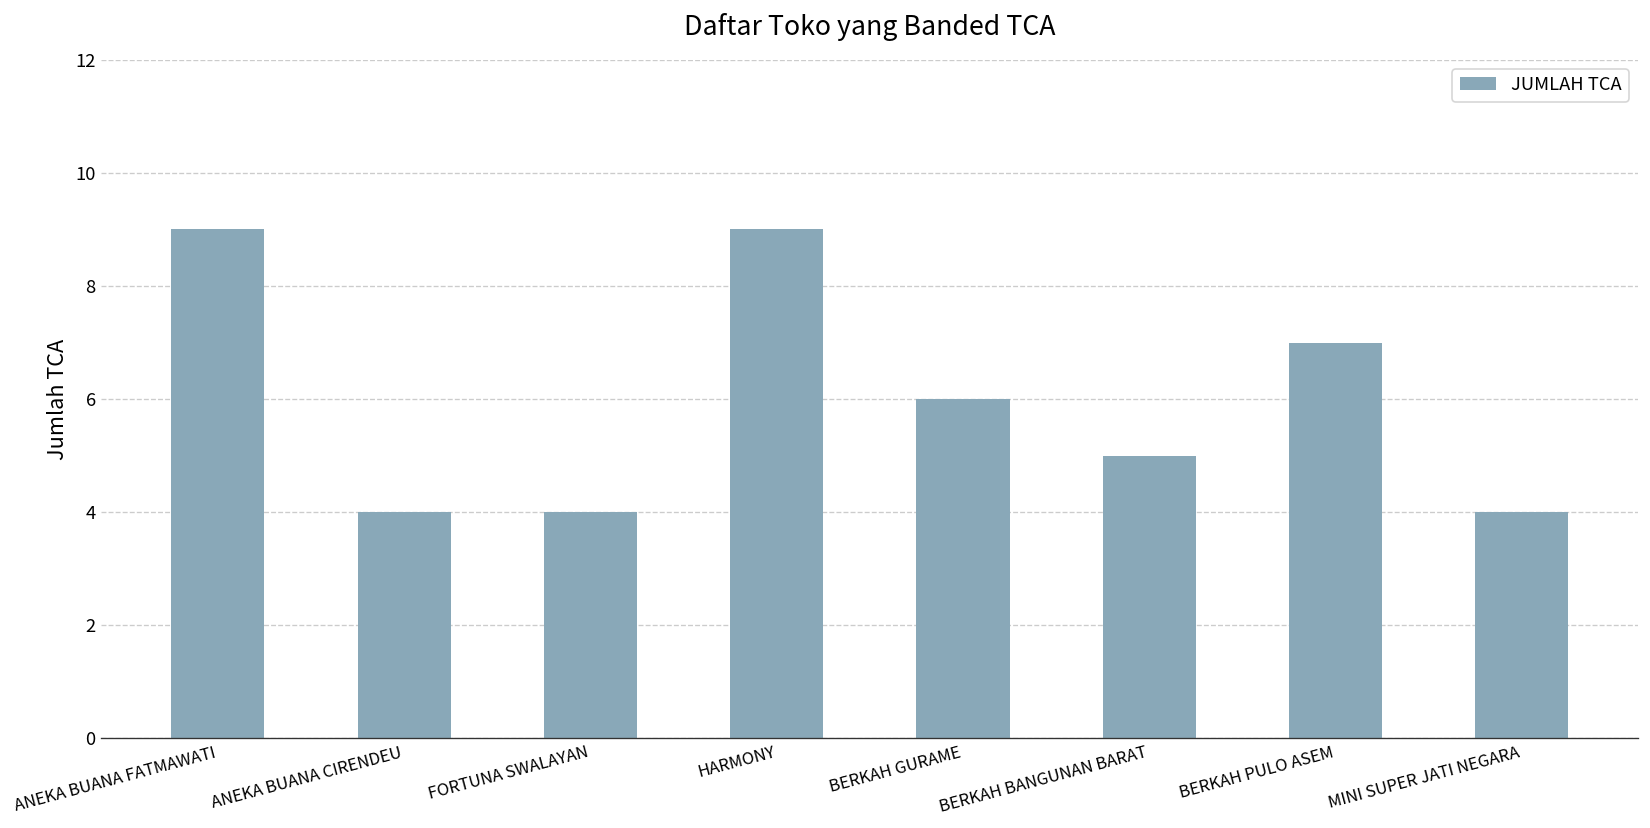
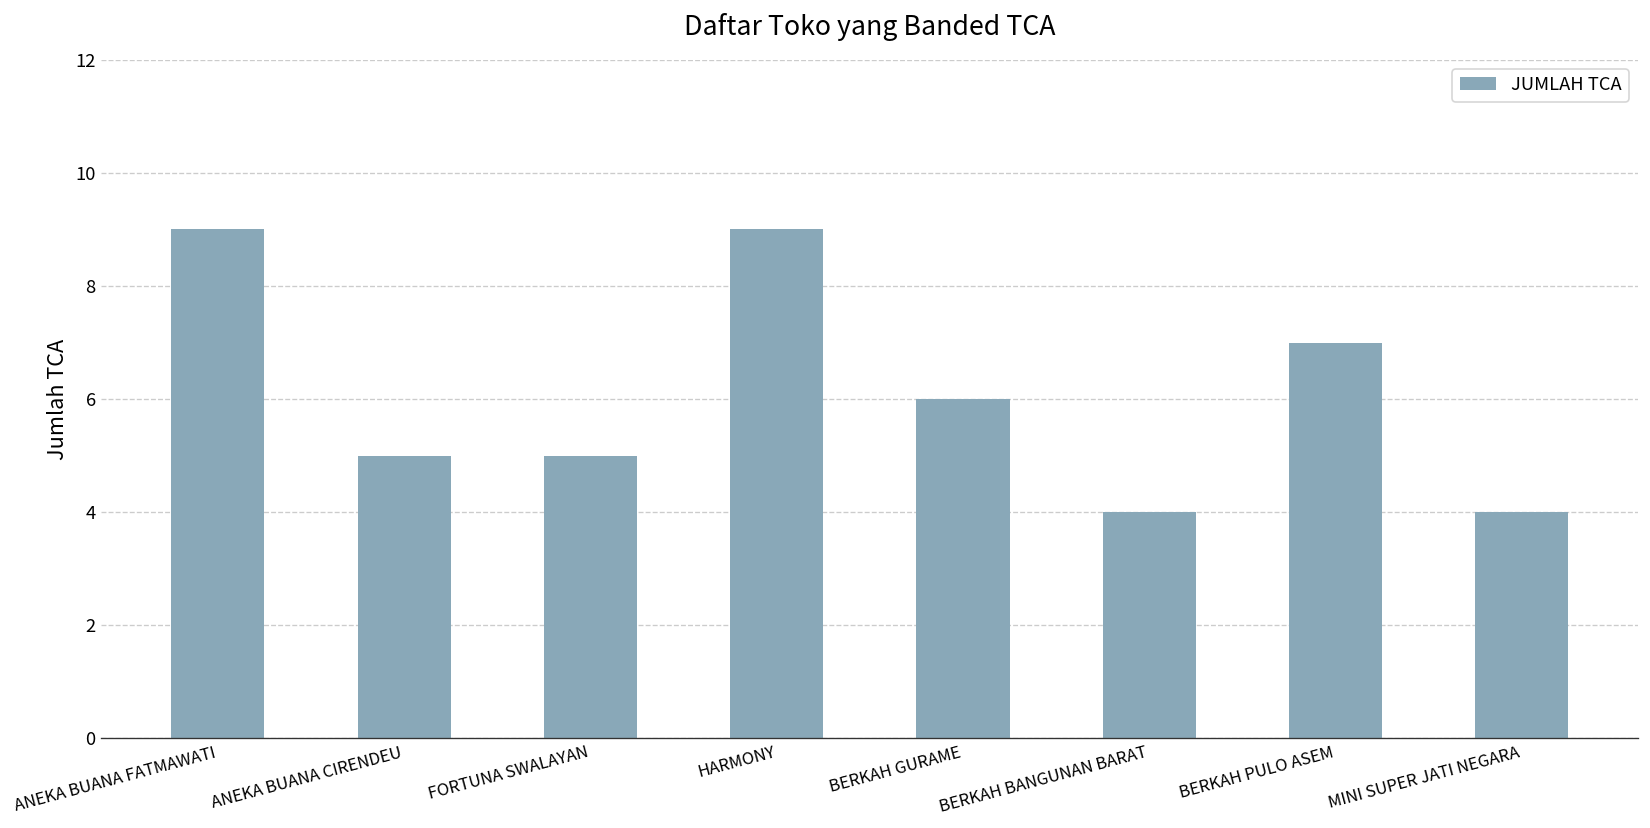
ANEKA BUANA CIRENDEU: 4 -> 5
FORTUNA SWALAYAN: 4 -> 5
BERKAH BANGUNAN BARAT: 5 -> 4
